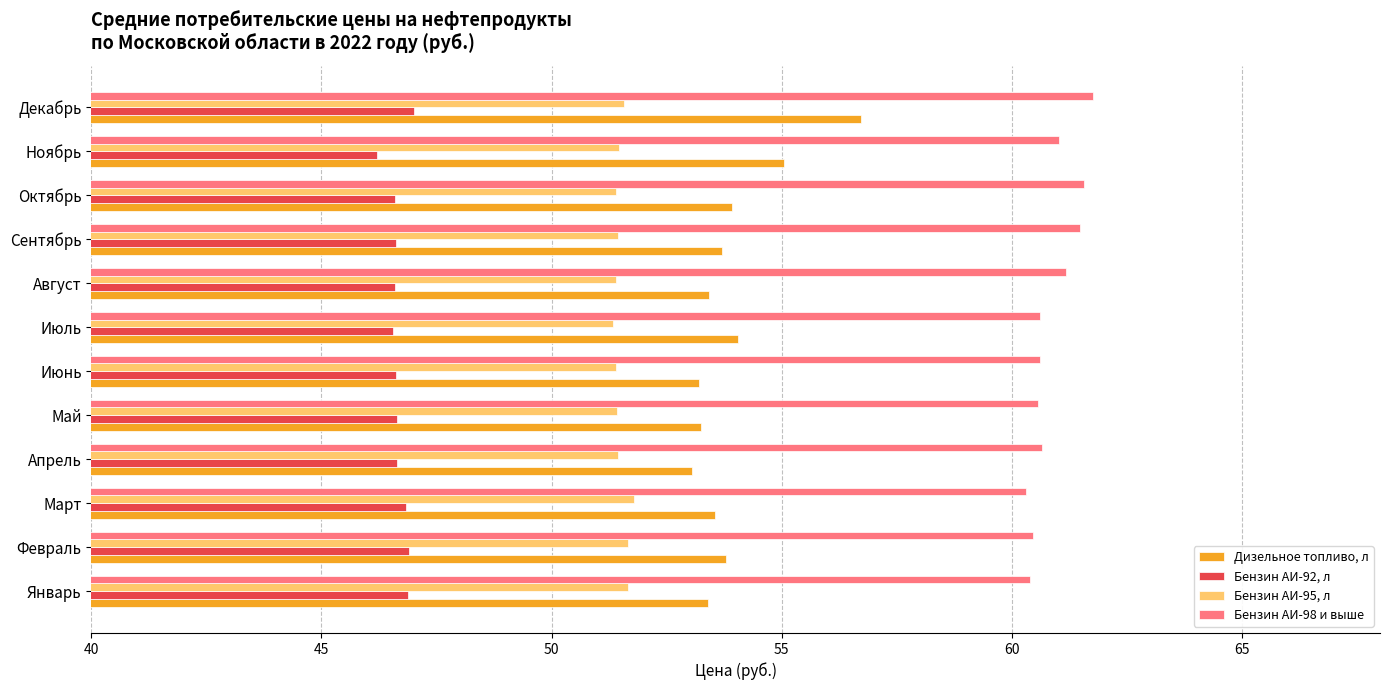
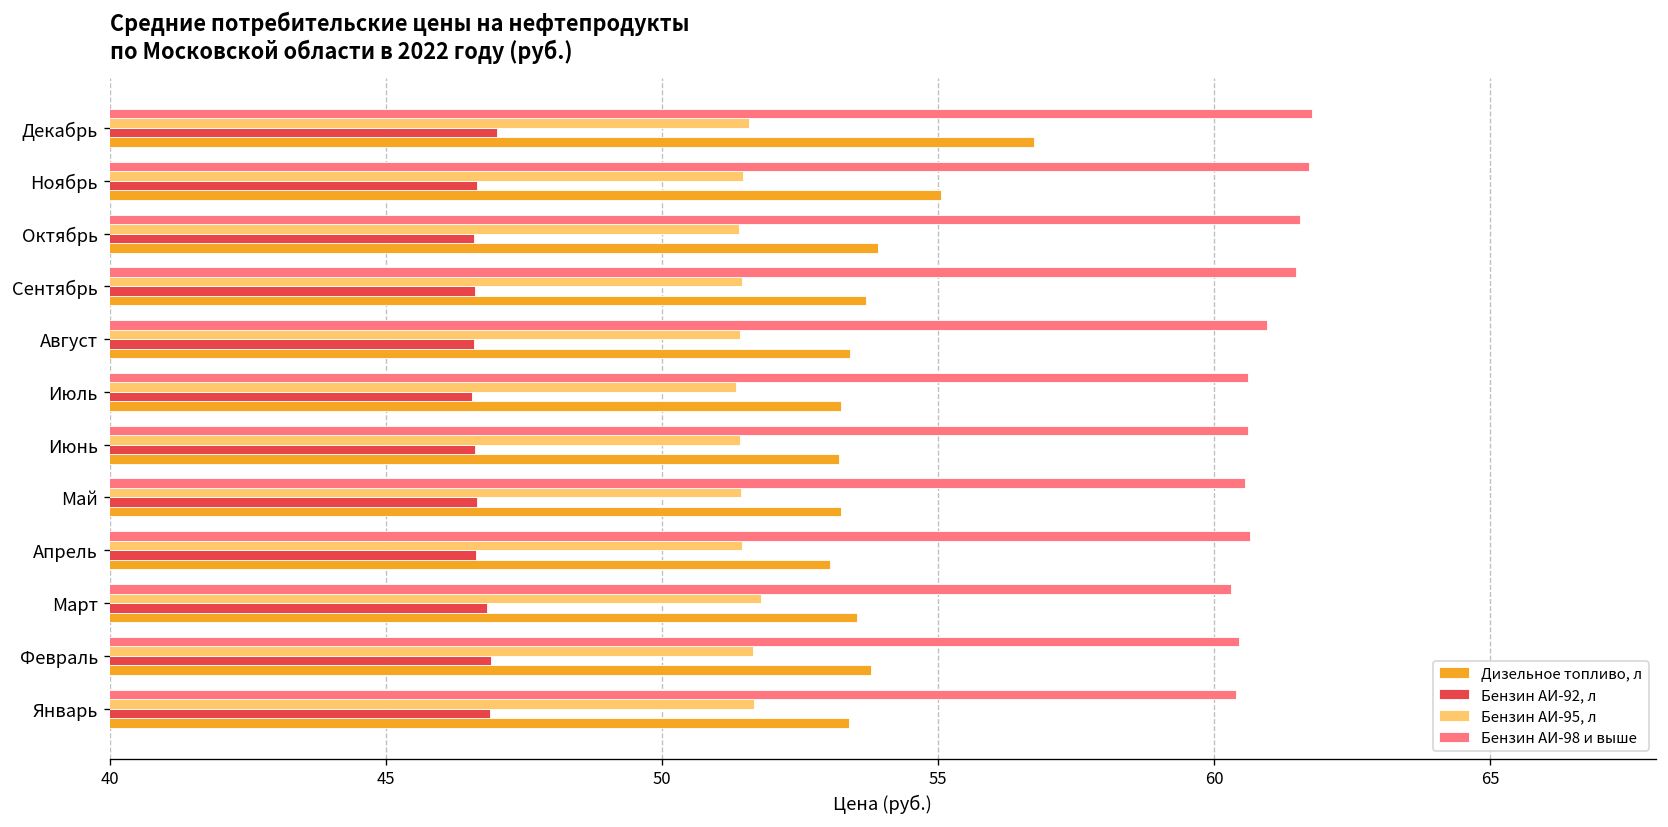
Бензин АИ-98 и выше, Ноябрь: 61.0 -> 61.7
Бензин АИ-92, л, Ноябрь: 46.2 -> 46.7
Бензин АИ-98 и выше, Август: 61.2 -> 61.0
Дизельное топливо, л, Июль: 54.1 -> 53.2
